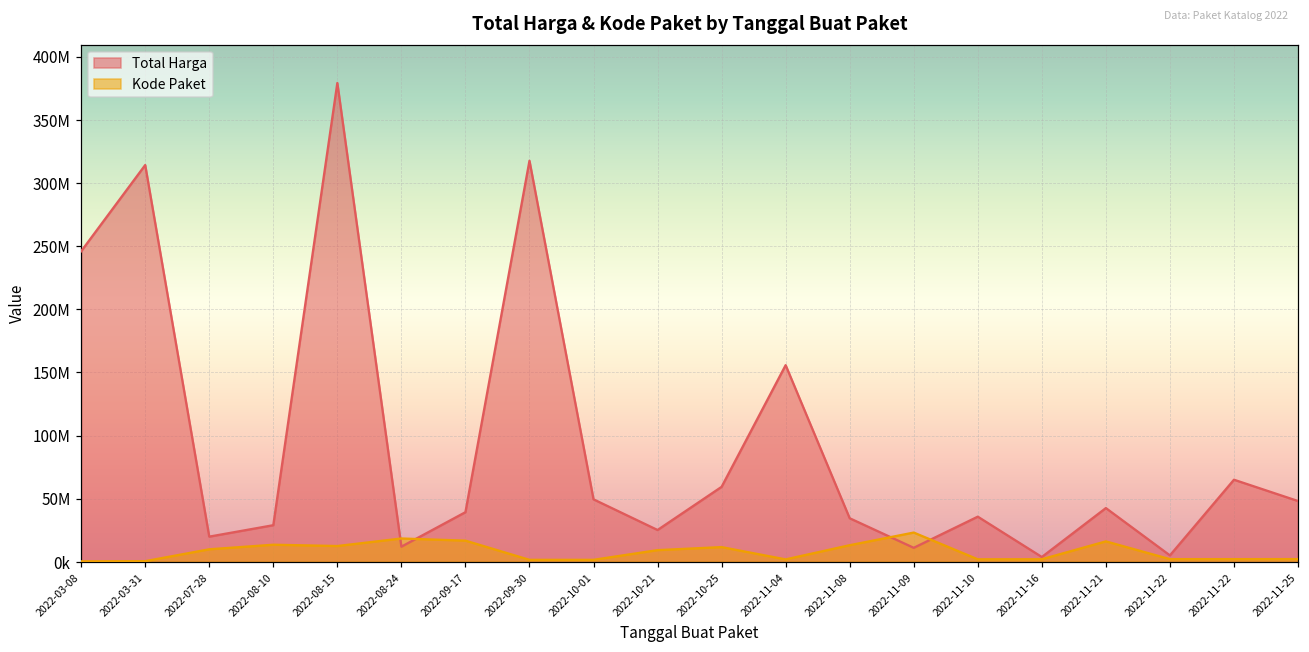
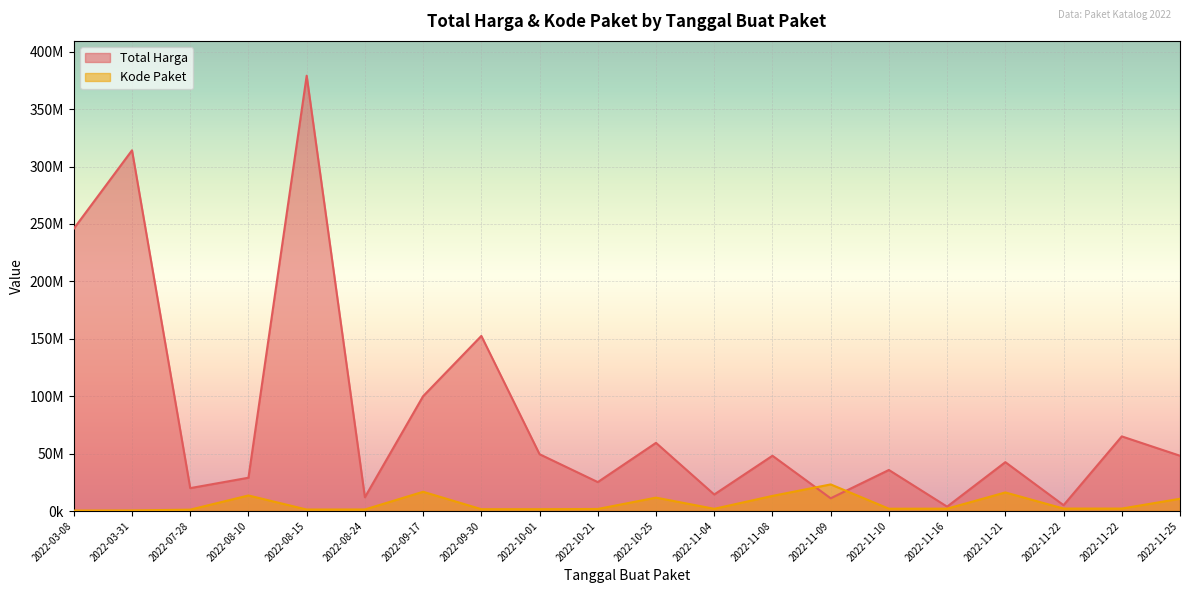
Kode Paket, 2022-07-28: 10000000 -> 1000000
Kode Paket, 2022-08-15: 13000000 -> 1000000
Kode Paket, 2022-08-24: 18000000 -> 1000000
Total Harga, 2022-09-17: 39000000 -> 100000000
Total Harga, 2022-09-30: 318000000 -> 152000000
Kode Paket, 2022-10-21: 9000000 -> 2000000
Total Harga, 2022-11-04: 156000000 -> 14000000
Total Harga, 2022-11-08: 34000000 -> 48000000
Kode Paket, 2022-11-25: 2000000 -> 11000000
